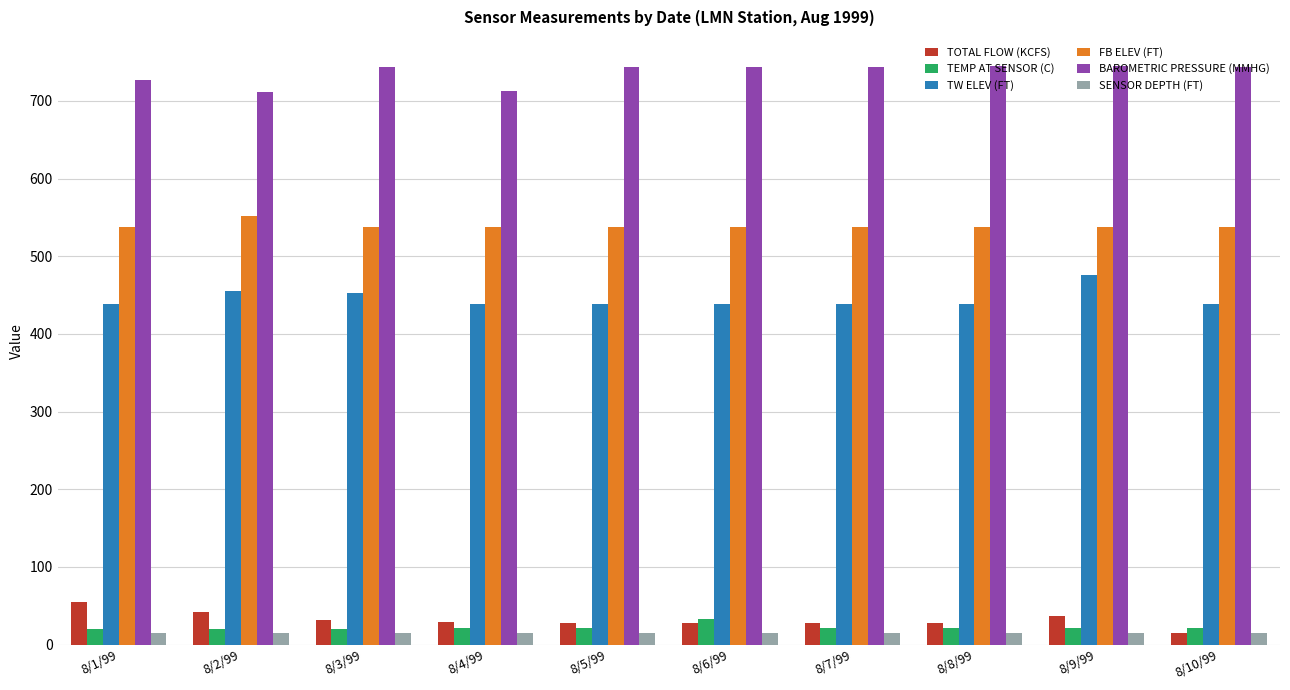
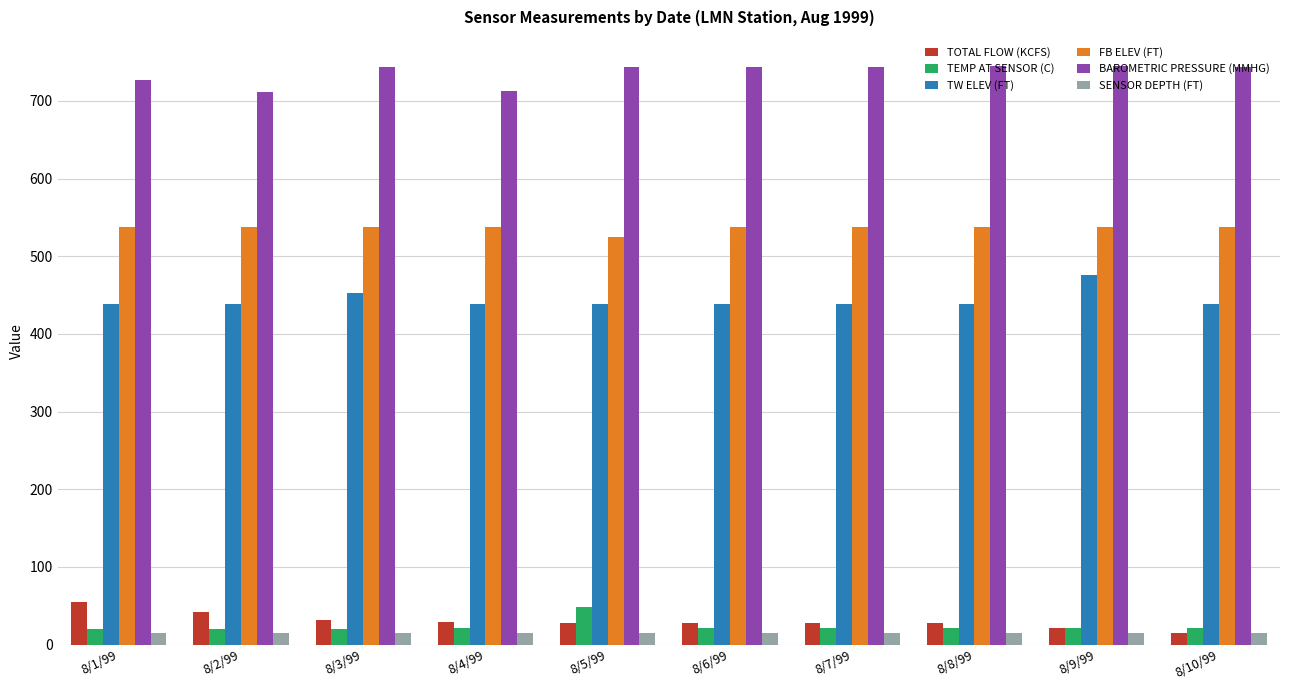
TW ELEV (FT), 8/2/99: 460 -> 440
FB ELEV (FT), 8/2/99: 550 -> 540
TEMP AT SENSOR (C), 8/5/99: 20 -> 50
FB ELEV (FT), 8/5/99: 540 -> 530
TEMP AT SENSOR (C), 8/6/99: 30 -> 20
TOTAL FLOW (KCFS), 8/9/99: 40 -> 20
